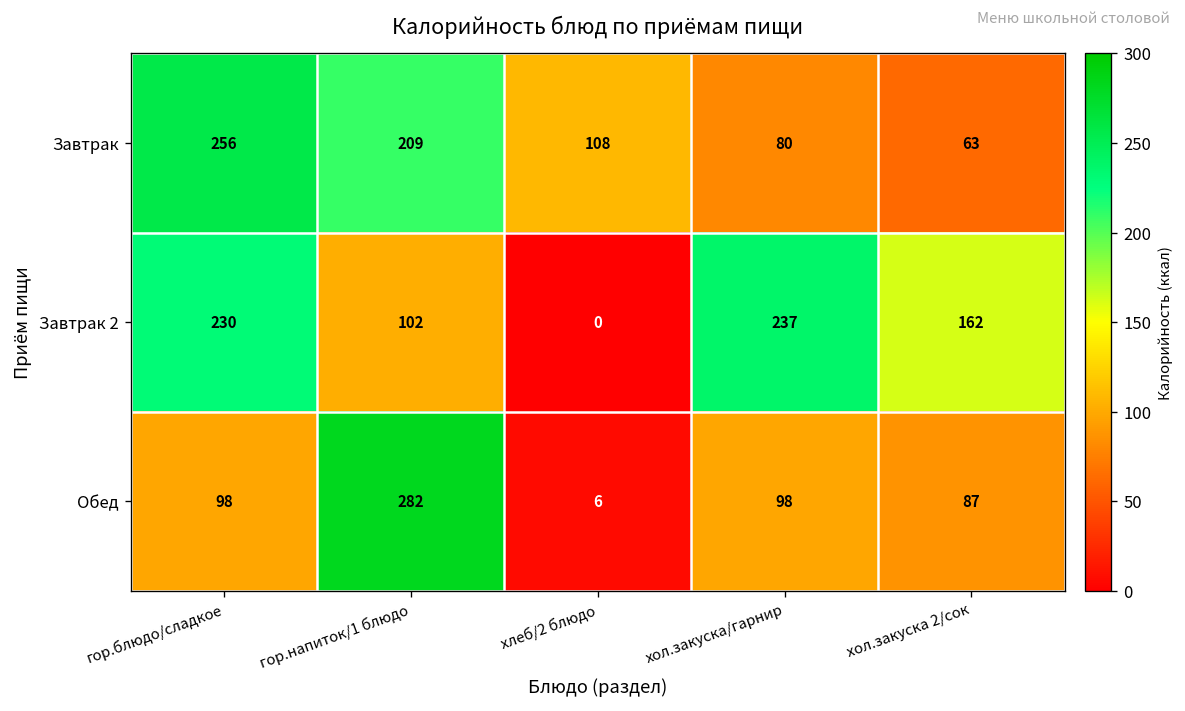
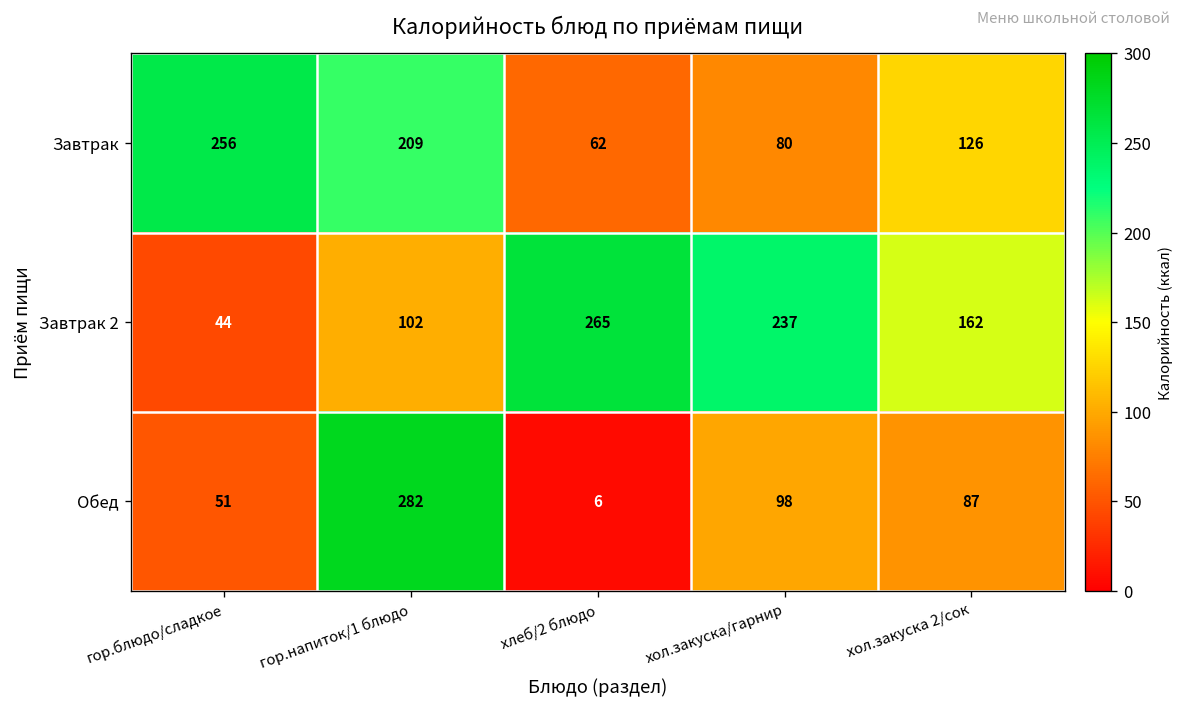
Завтрак, хлеб/2 блюдо: 108 -> 62
Завтрак, хол.закуска 2/сок: 63 -> 126
Завтрак 2, гор.блюдо/сладкое: 230 -> 44
Завтрак 2, хлеб/2 блюдо: 0 -> 265
Обед, гор.блюдо/сладкое: 98 -> 51
